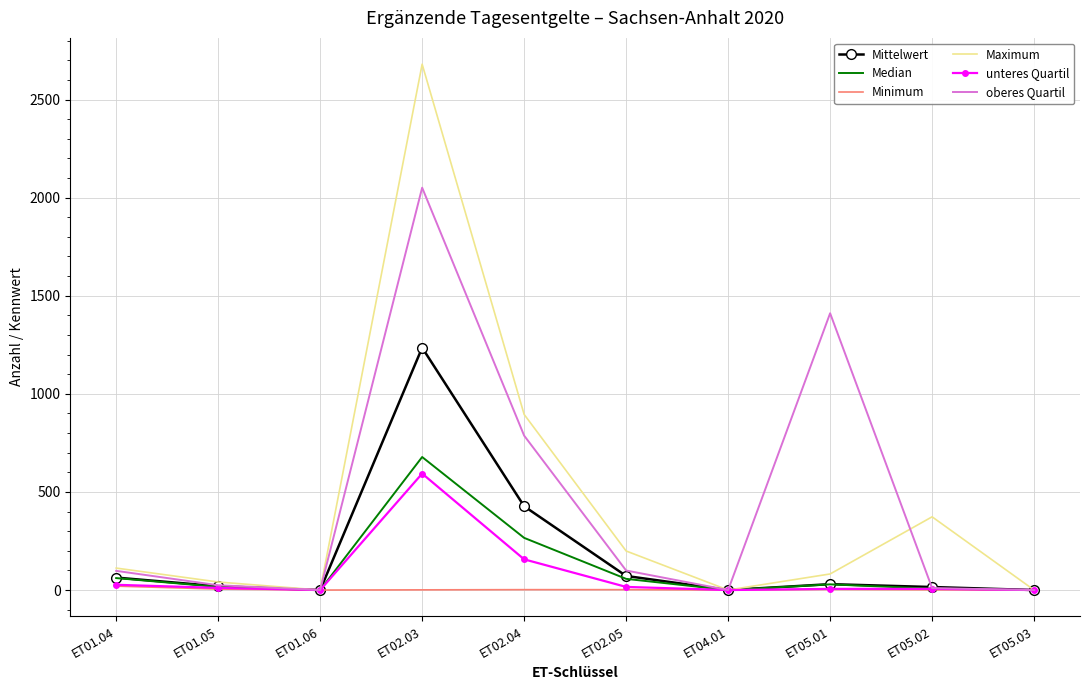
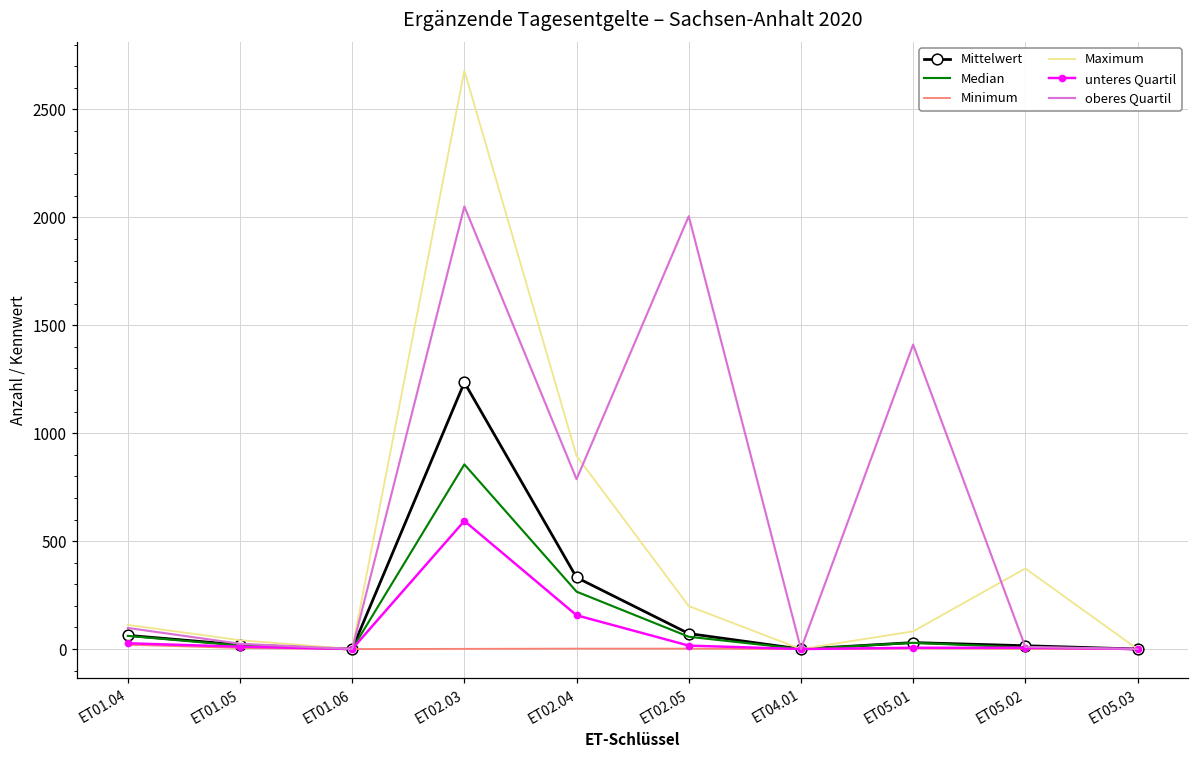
Median, ET02.03: 680 -> 860
Mittelwert, ET02.04: 430 -> 330
oberes Quartil, ET02.05: 100 -> 2010
